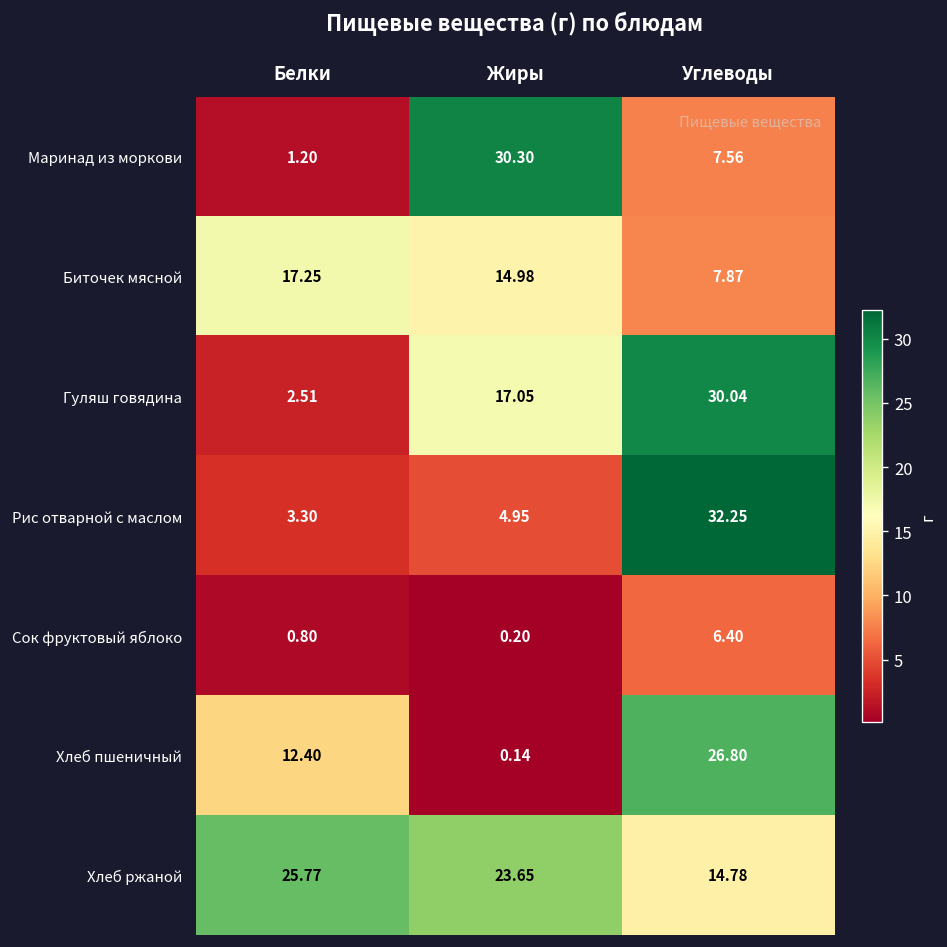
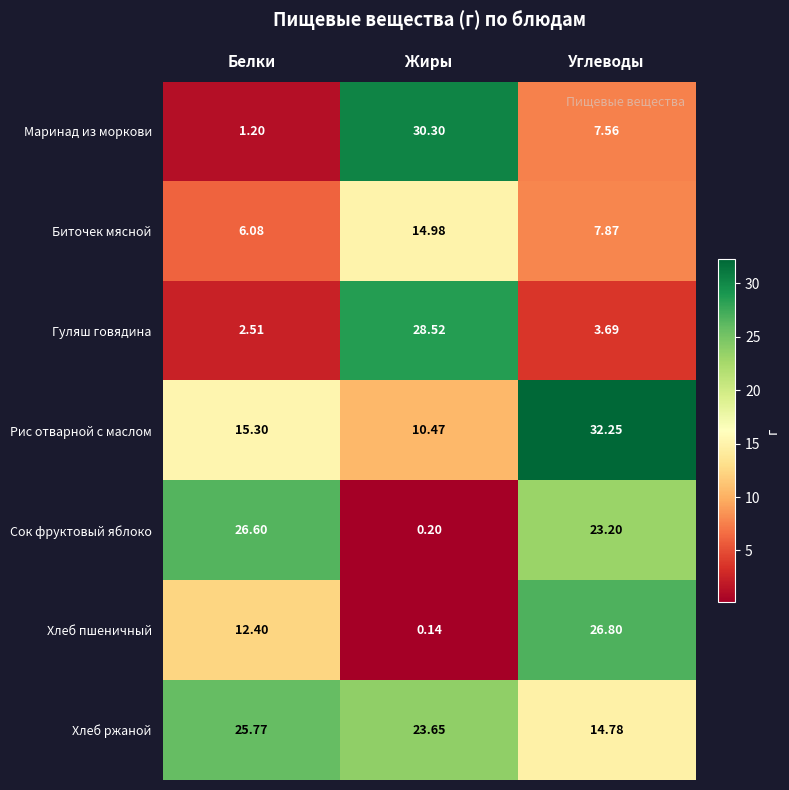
Биточек мясной, Белки: 17.25 -> 6.08
Гуляш говядина, Жиры: 17.05 -> 28.52
Гуляш говядина, Углеводы: 30.04 -> 3.69
Рис отварной с маслом, Белки: 3.30 -> 15.30
Рис отварной с маслом, Жиры: 4.95 -> 10.47
Сок фруктовый яблоко, Белки: 0.80 -> 26.60
Сок фруктовый яблоко, Углеводы: 6.40 -> 23.20
